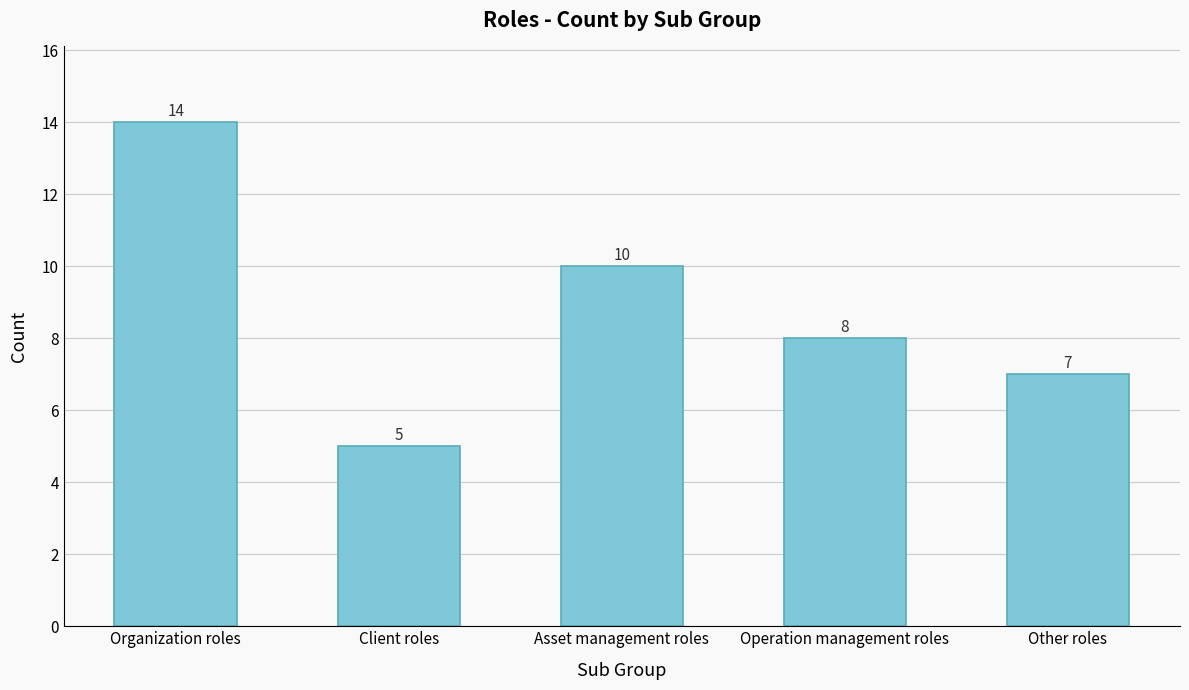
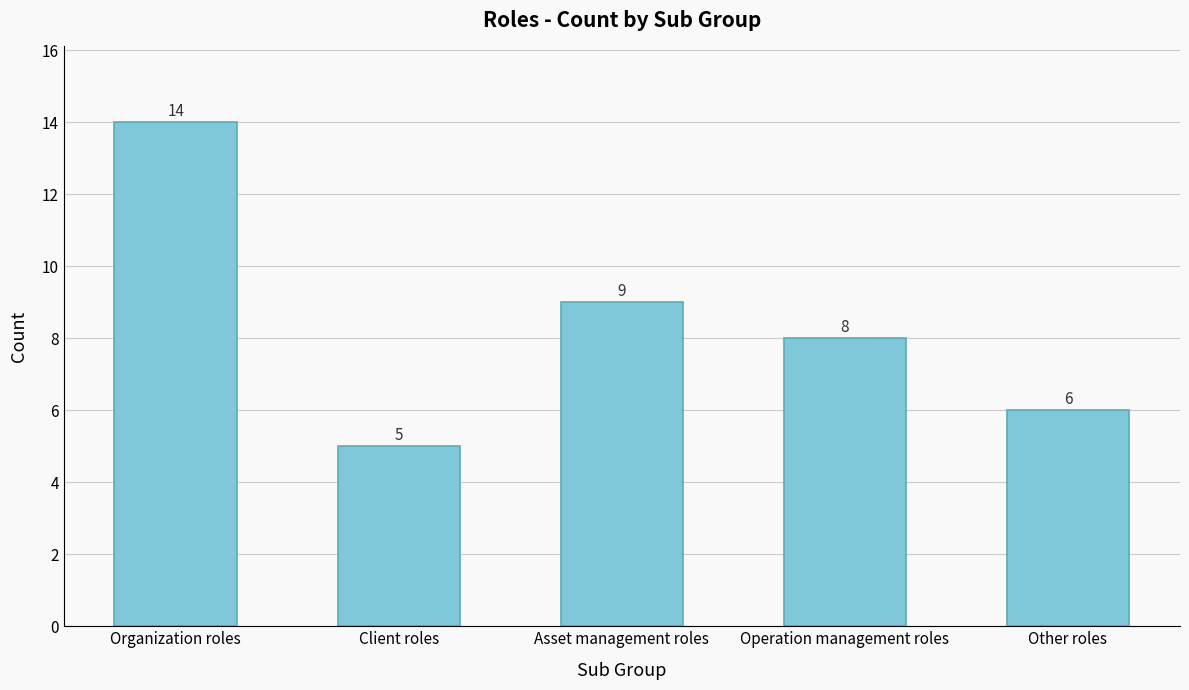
Asset management roles: 10 -> 9
Other roles: 7 -> 6
